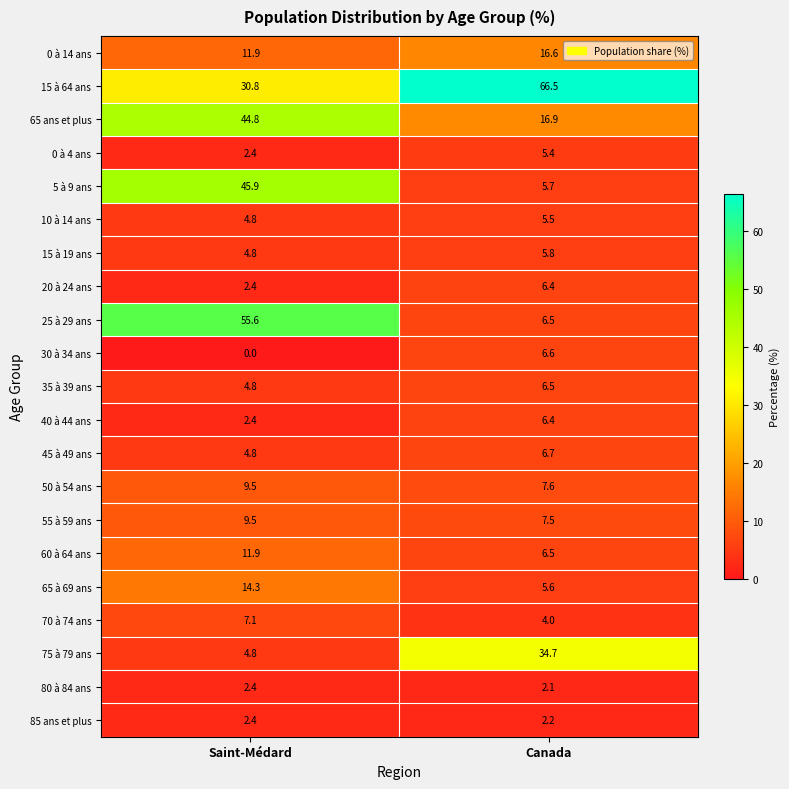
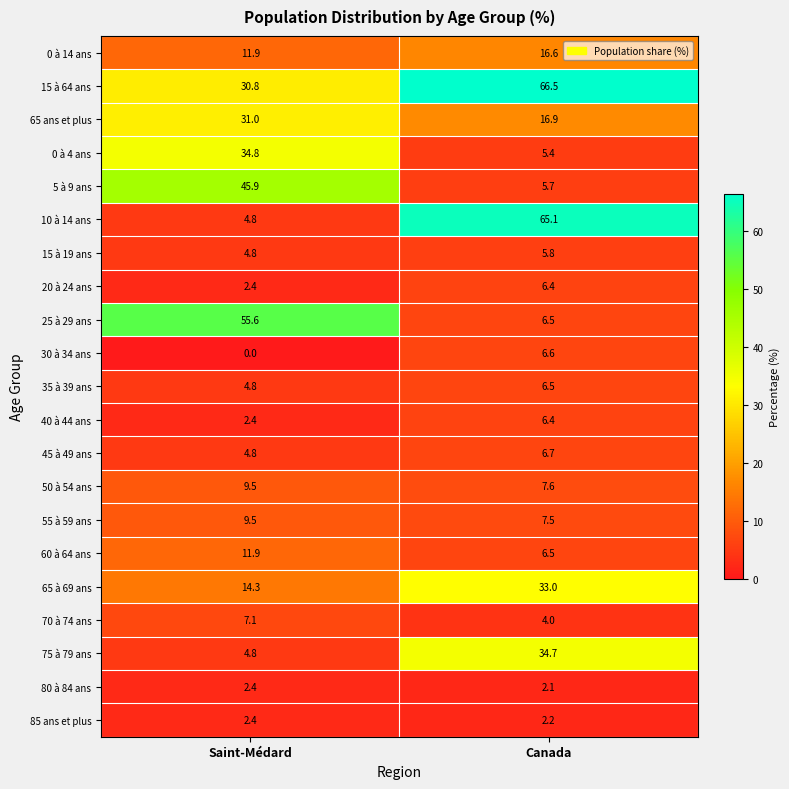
65 ans et plus, Saint-Médard: 44.8 -> 31.0
0 à 4 ans, Saint-Médard: 2.4 -> 34.8
10 à 14 ans, Canada: 5.5 -> 65.1
65 à 69 ans, Canada: 5.6 -> 33.0
